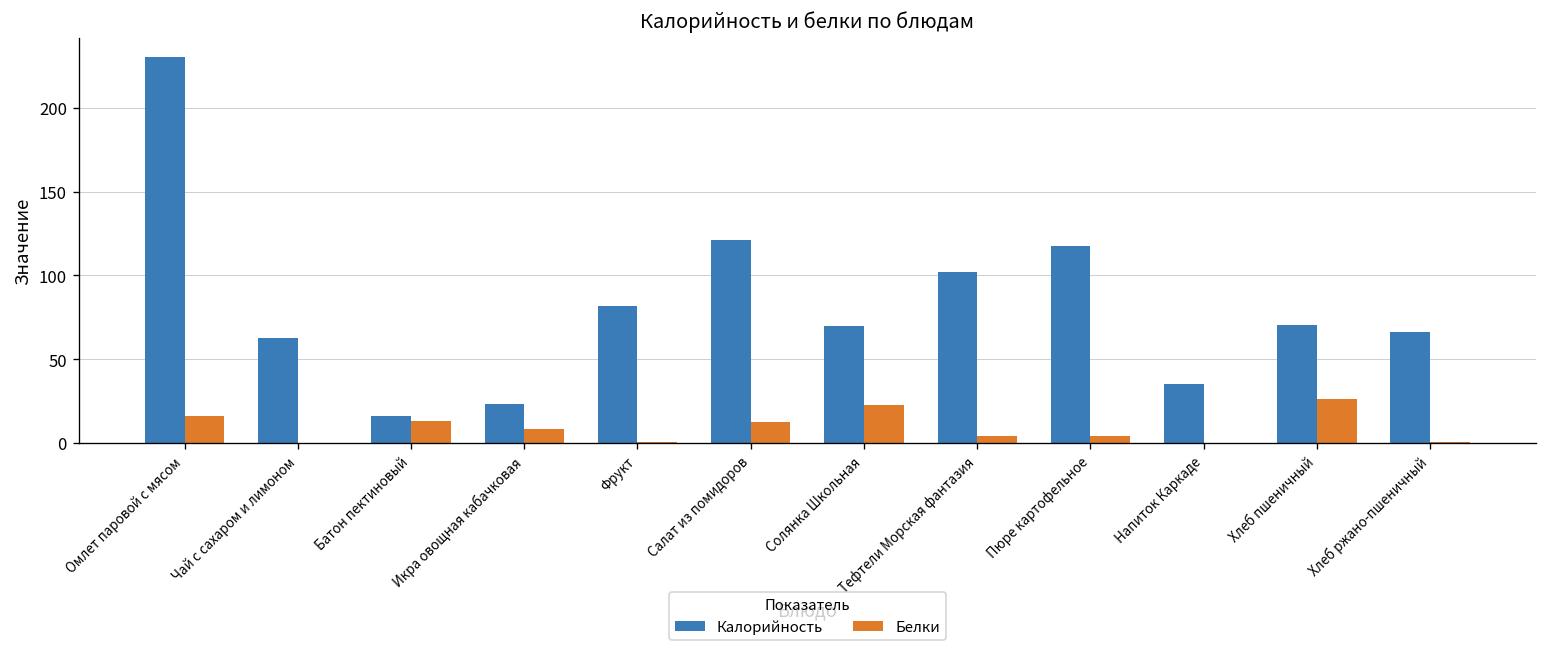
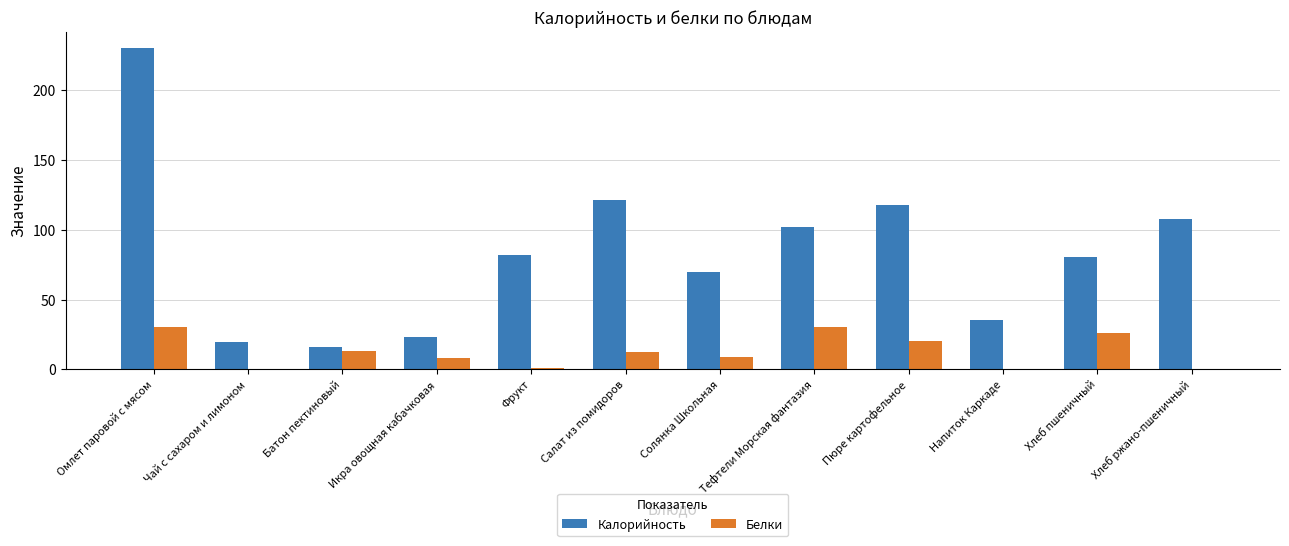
Белки, Омлет паровой с мясом: 16 -> 30
Калорийность, Чай с сахаром и лимоном: 62 -> 20
Белки, Солянка Школьная: 22 -> 9
Белки, Тефтели Морская фантазия: 4 -> 30
Белки, Пюре картофельное: 4 -> 20
Калорийность, Хлеб пшеничный: 70 -> 80
Калорийность, Хлеб ржано-пшеничный: 66 -> 108
